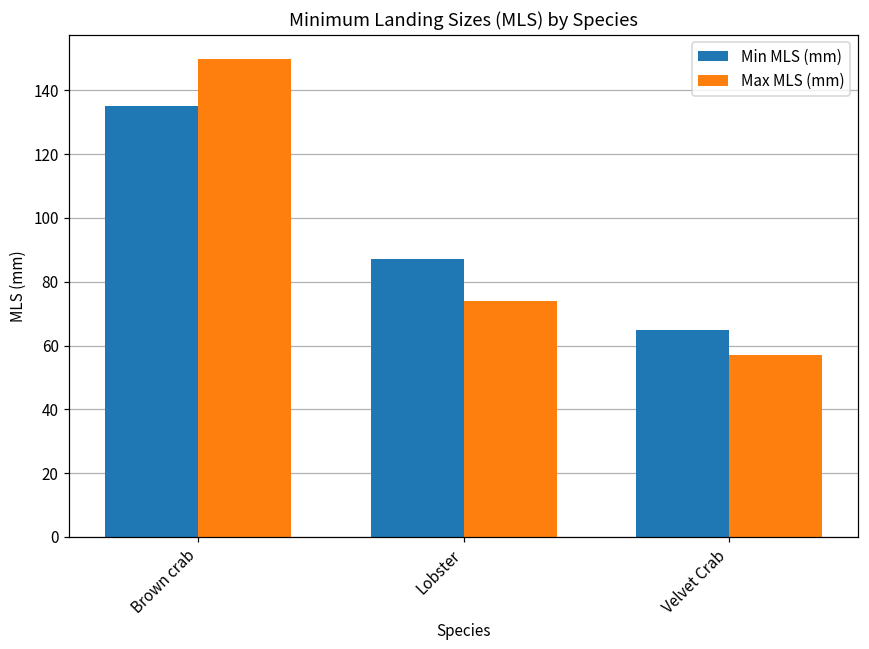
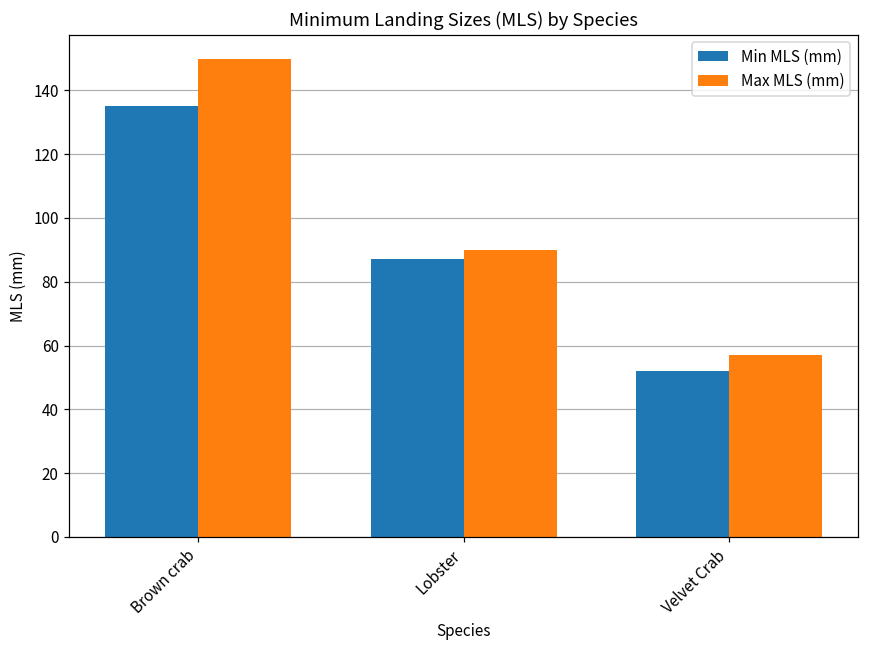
Max MLS (mm), Lobster: 74 -> 90
Min MLS (mm), Velvet Crab: 65 -> 52
